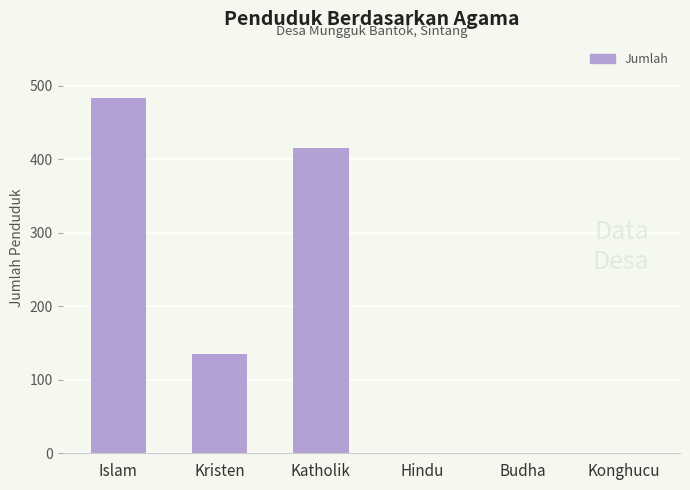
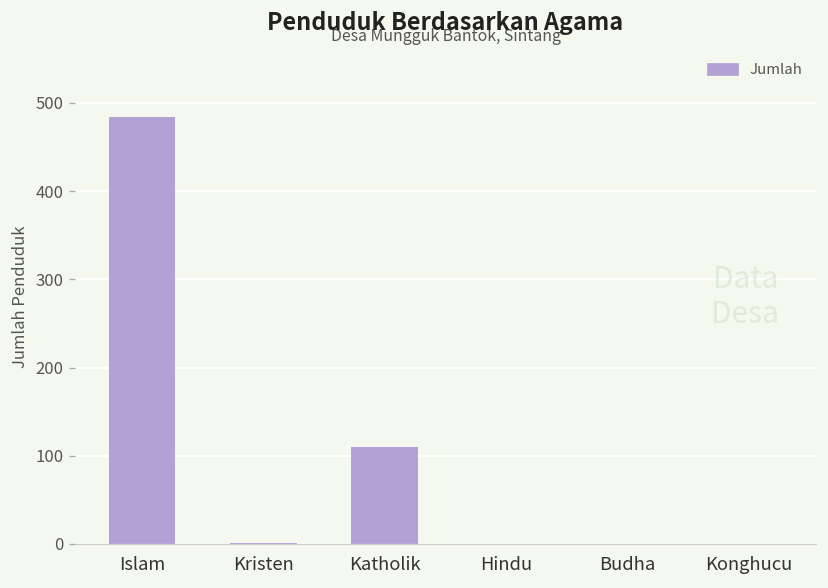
Kristen: 140 -> 0
Katholik: 420 -> 110
